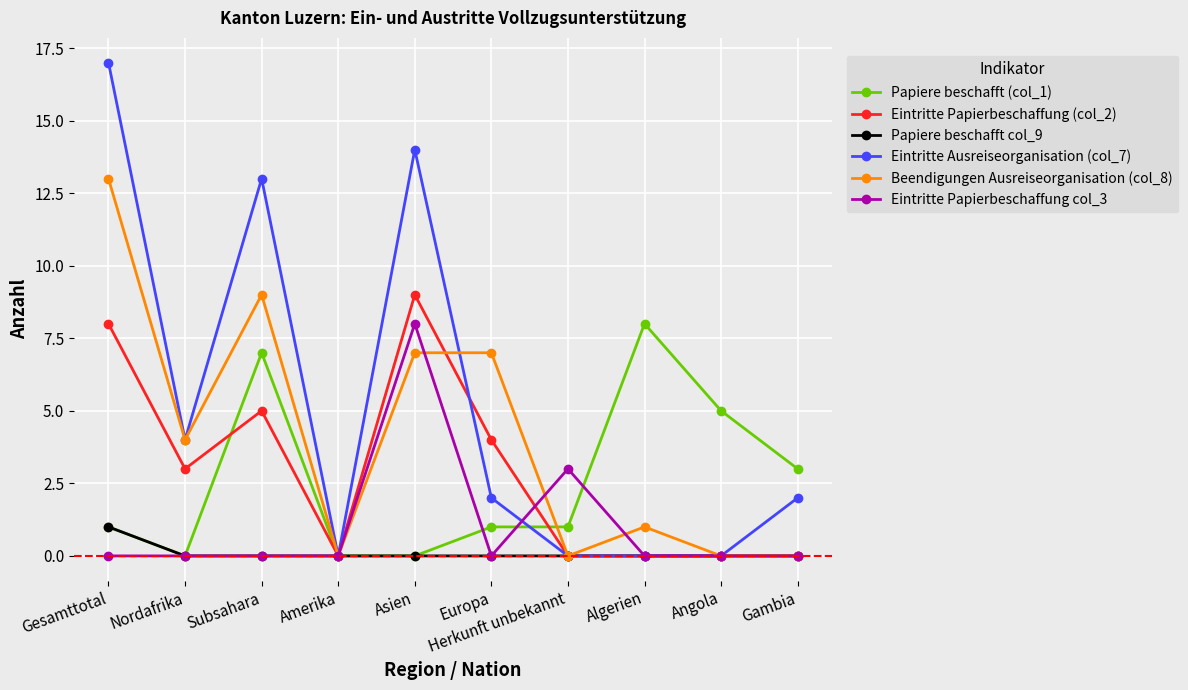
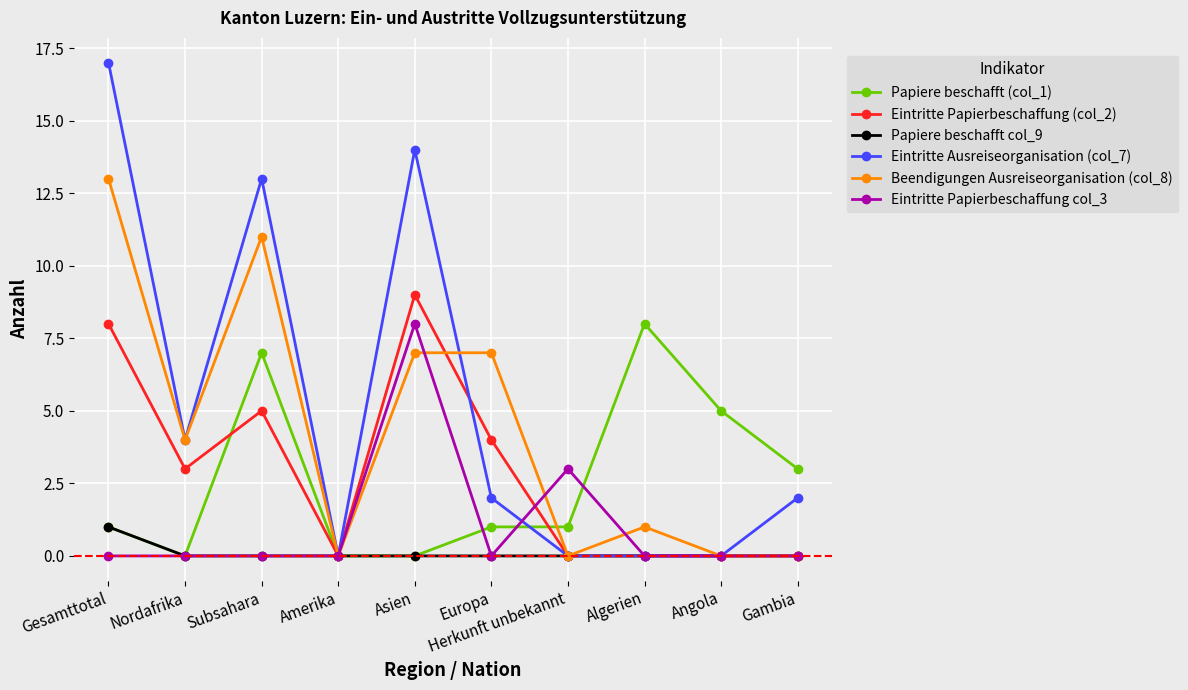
Beendigungen Ausreiseorganisation (col_8), Subsahara: 9 -> 11
